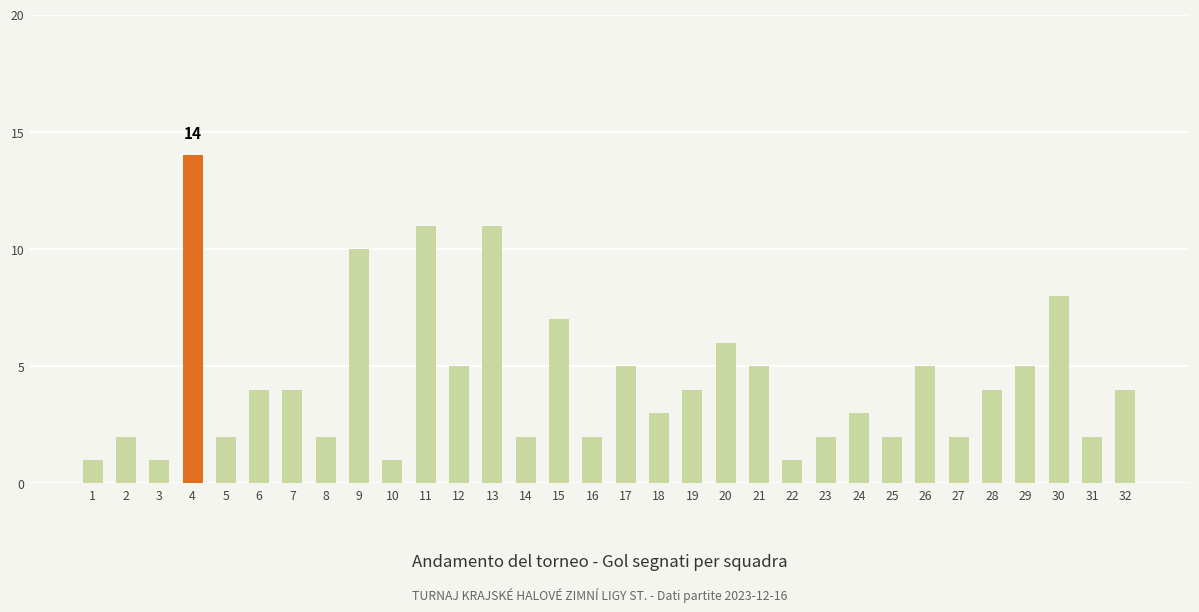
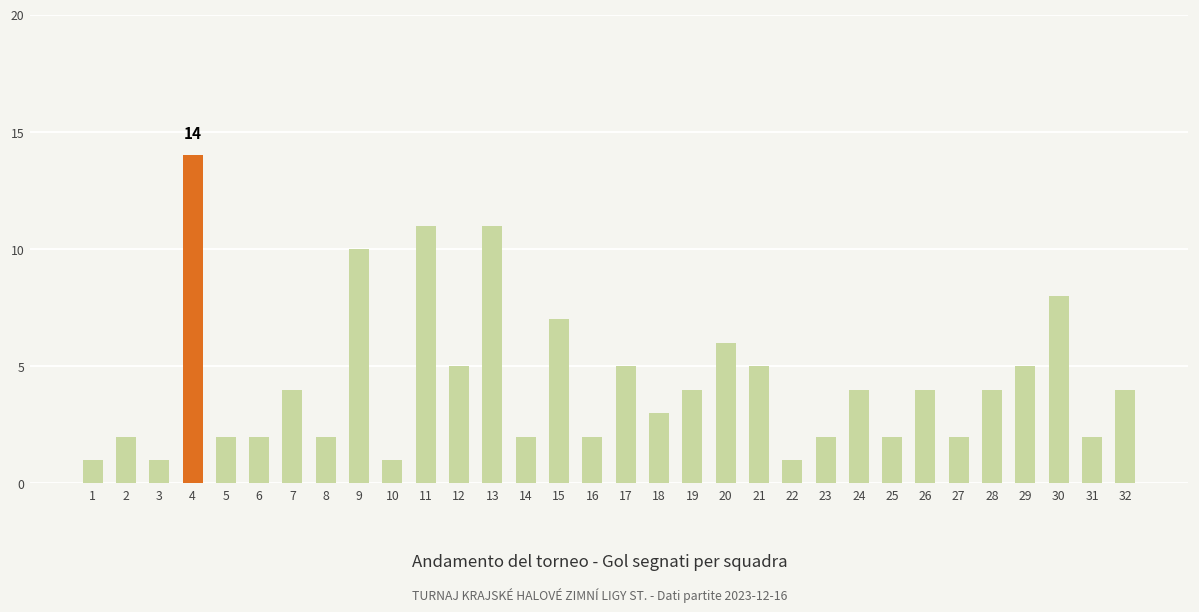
6: 4 -> 2
24: 3 -> 4
26: 5 -> 4
